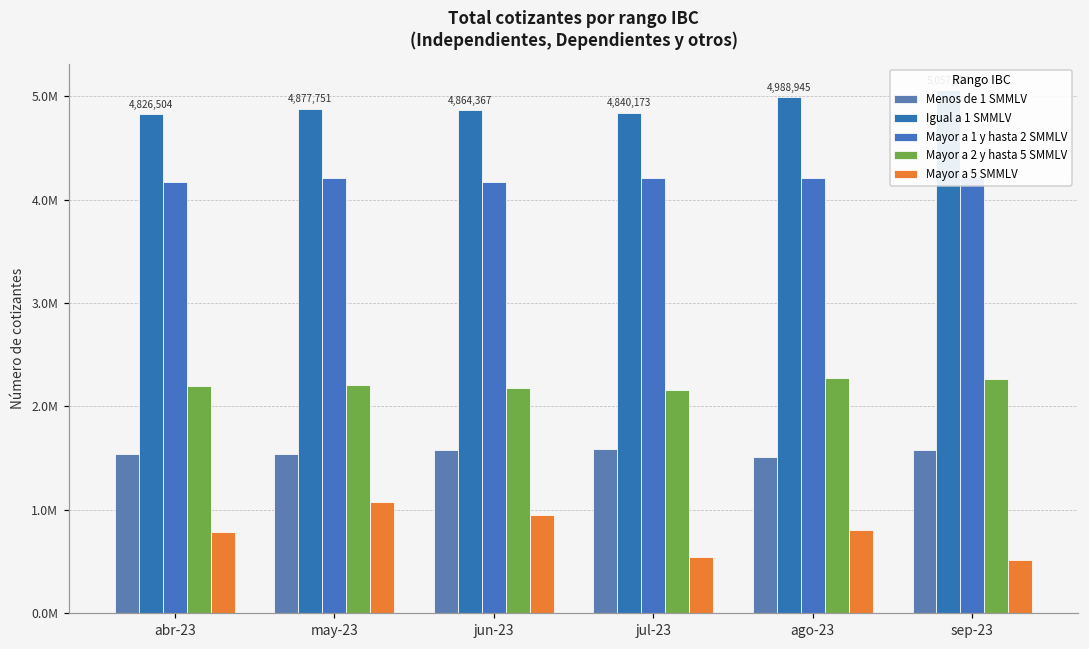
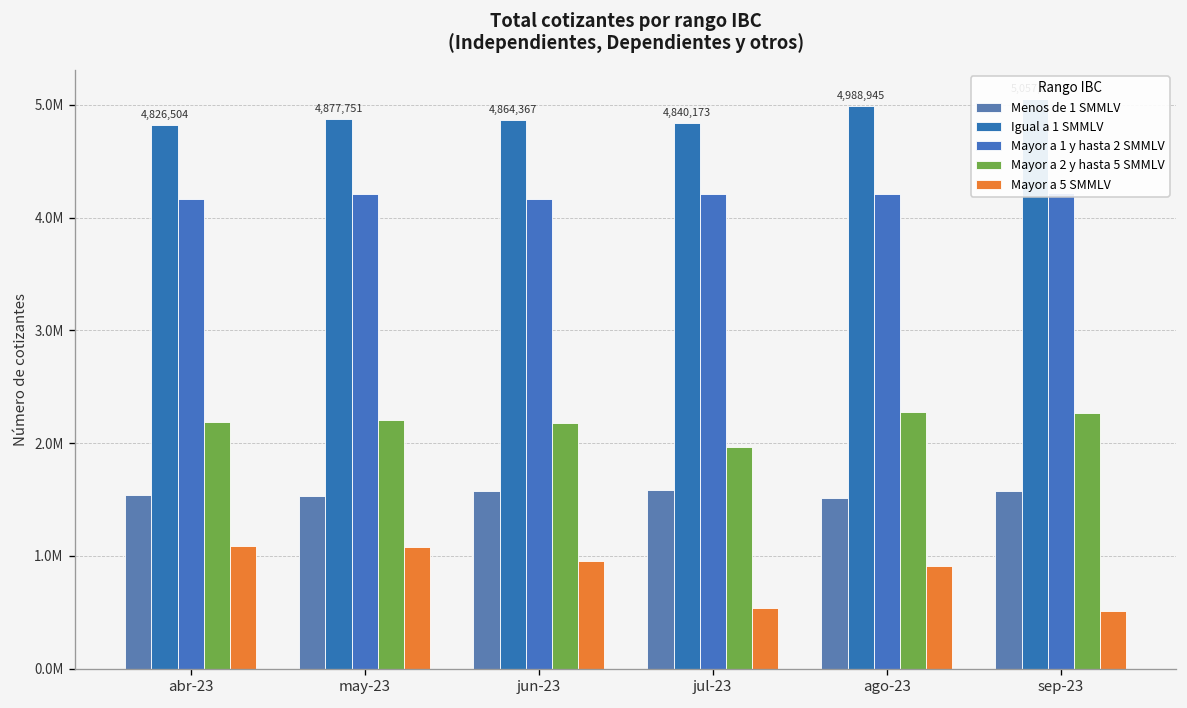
Mayor a 5 SMMLV, abr-23: 800000 -> 1100000
Mayor a 2 y hasta 5 SMMLV, jul-23: 2200000 -> 2000000
Mayor a 5 SMMLV, ago-23: 800000 -> 900000
